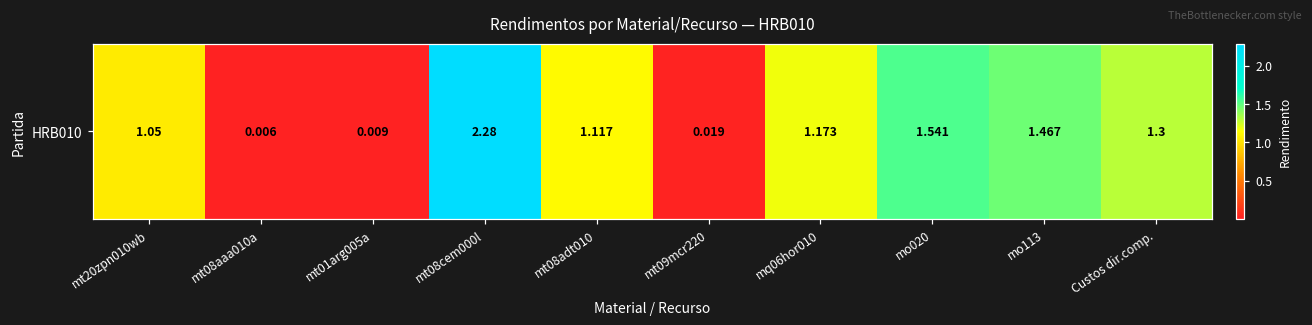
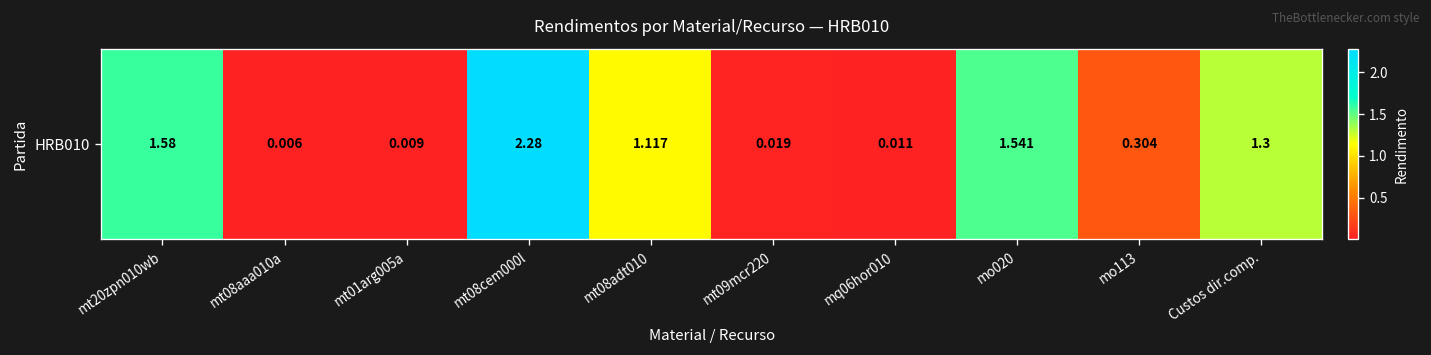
HRB010, mt20zpn010wb: 1.05 -> 1.58
HRB010, mq06hor010: 1.173 -> 0.011
HRB010, mo113: 1.467 -> 0.304
